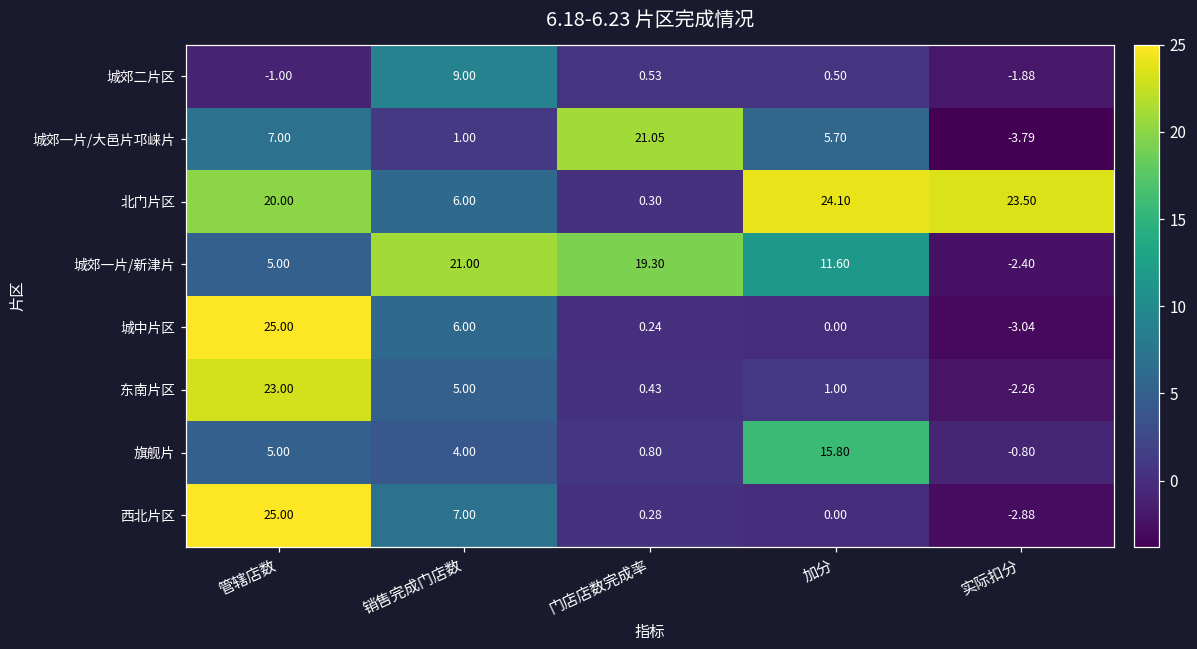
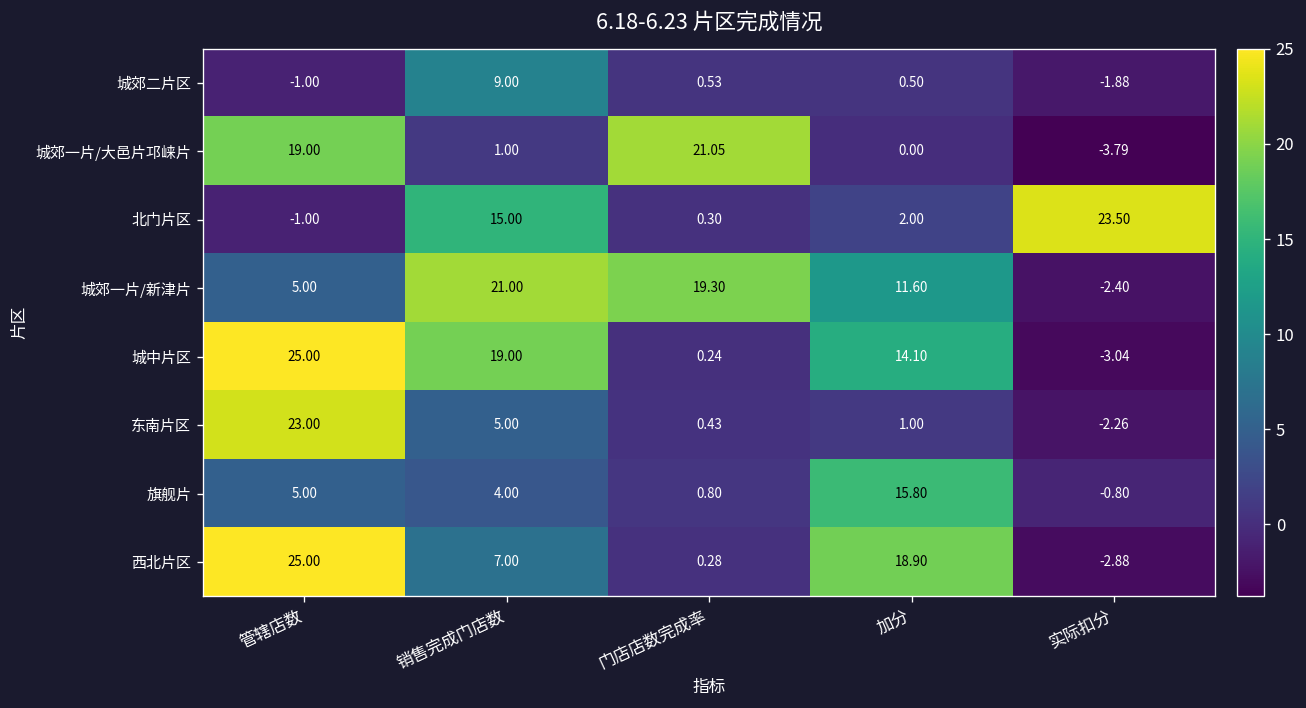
城郊一片/大邑片邛崃片, 管辖店数: 7.00 -> 19.00
城郊一片/大邑片邛崃片, 加分: 5.70 -> 0.00
北门片区, 管辖店数: 20.00 -> -1.00
北门片区, 销售完成门店数: 6.00 -> 15.00
北门片区, 加分: 24.10 -> 2.00
城中片区, 销售完成门店数: 6.00 -> 19.00
城中片区, 加分: 0.00 -> 14.10
西北片区, 加分: 0.00 -> 18.90
